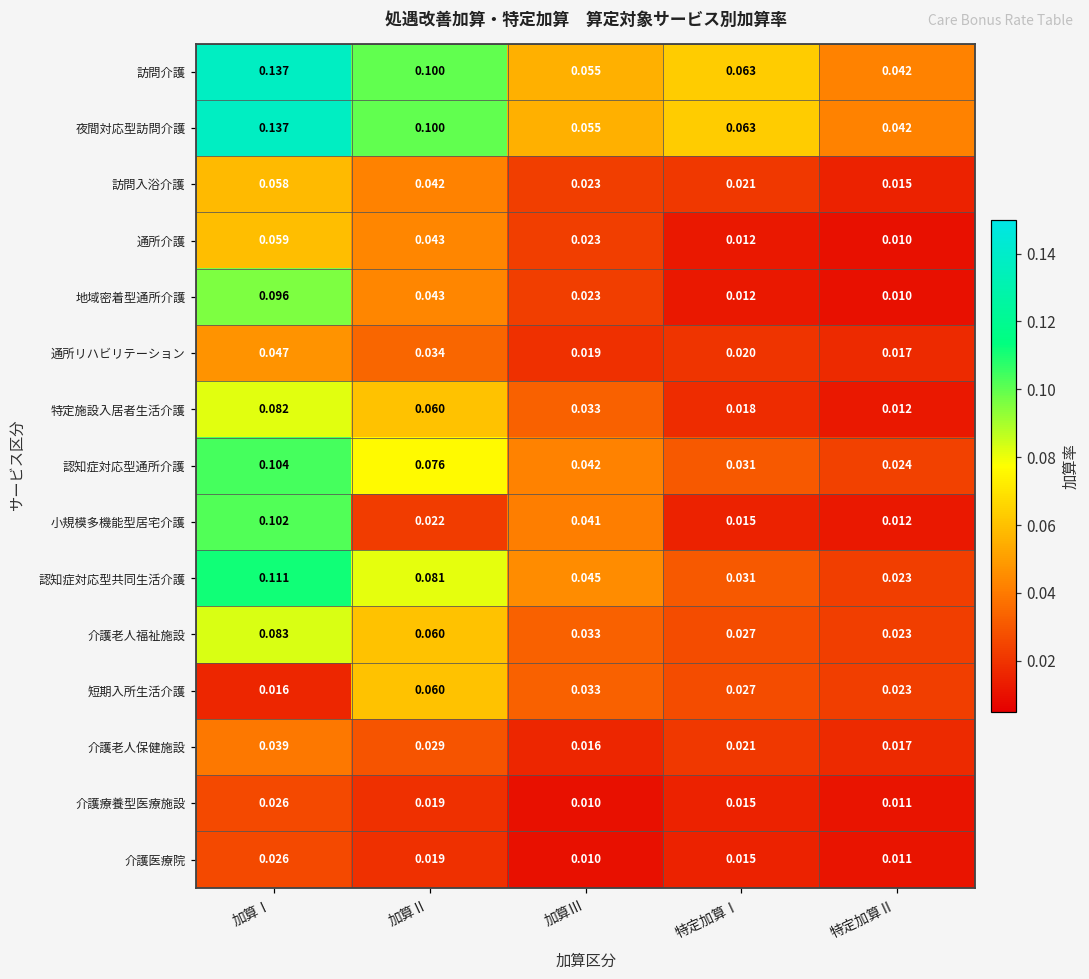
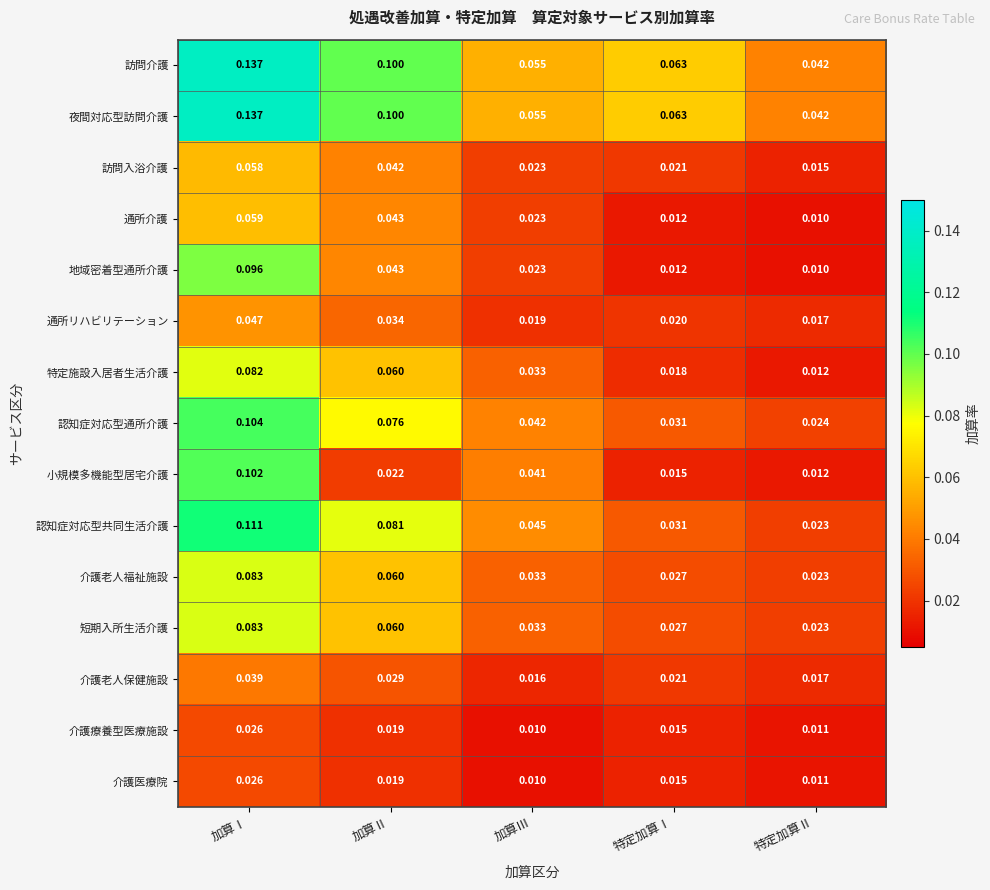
短期入所生活介護, 加算Ⅰ: 0.016 -> 0.083
